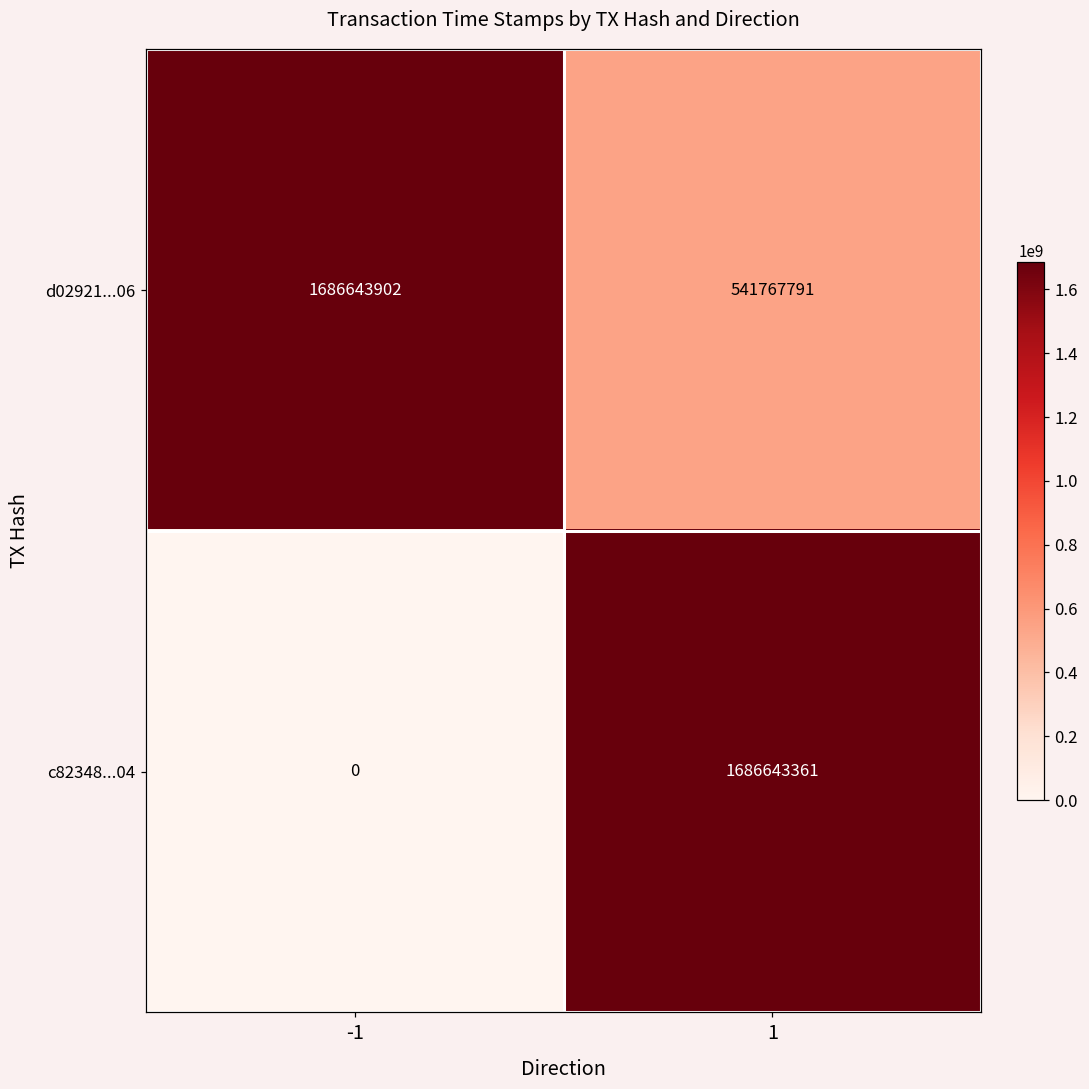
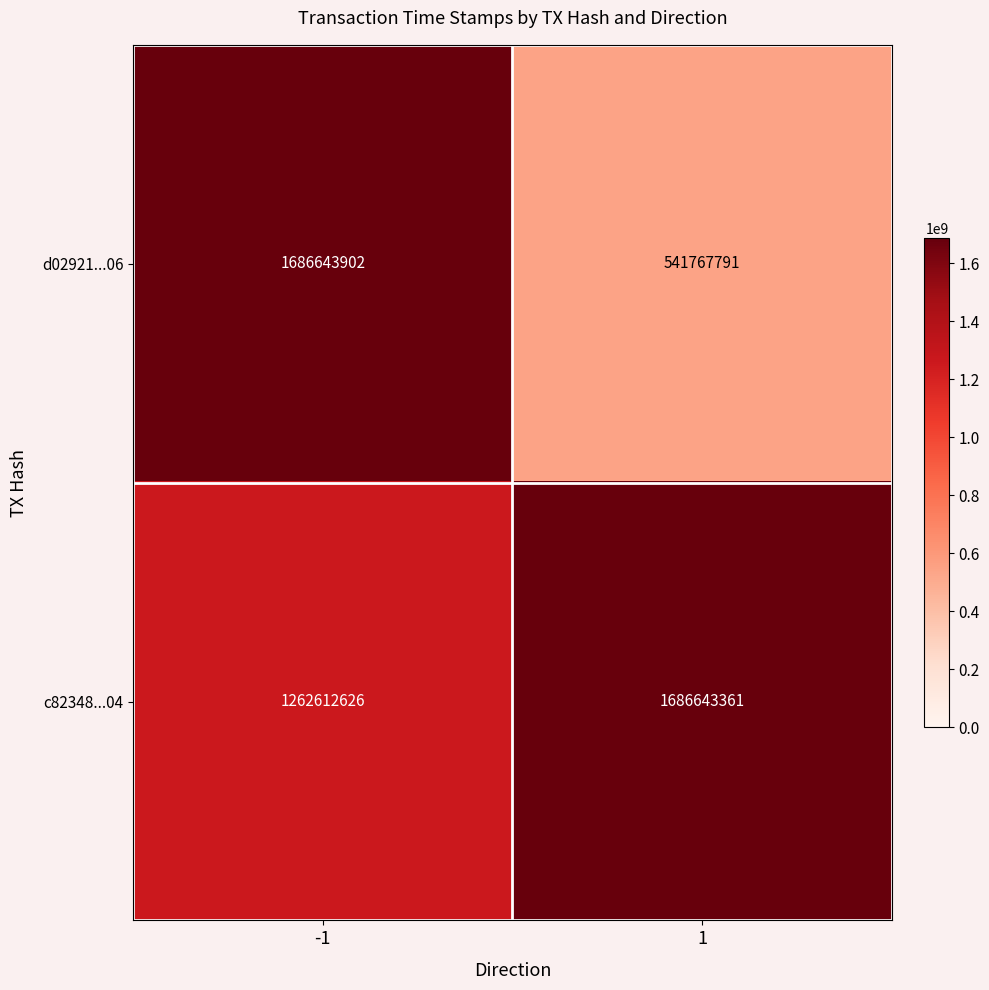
c82348...04, -1: 0 -> 1262612626
